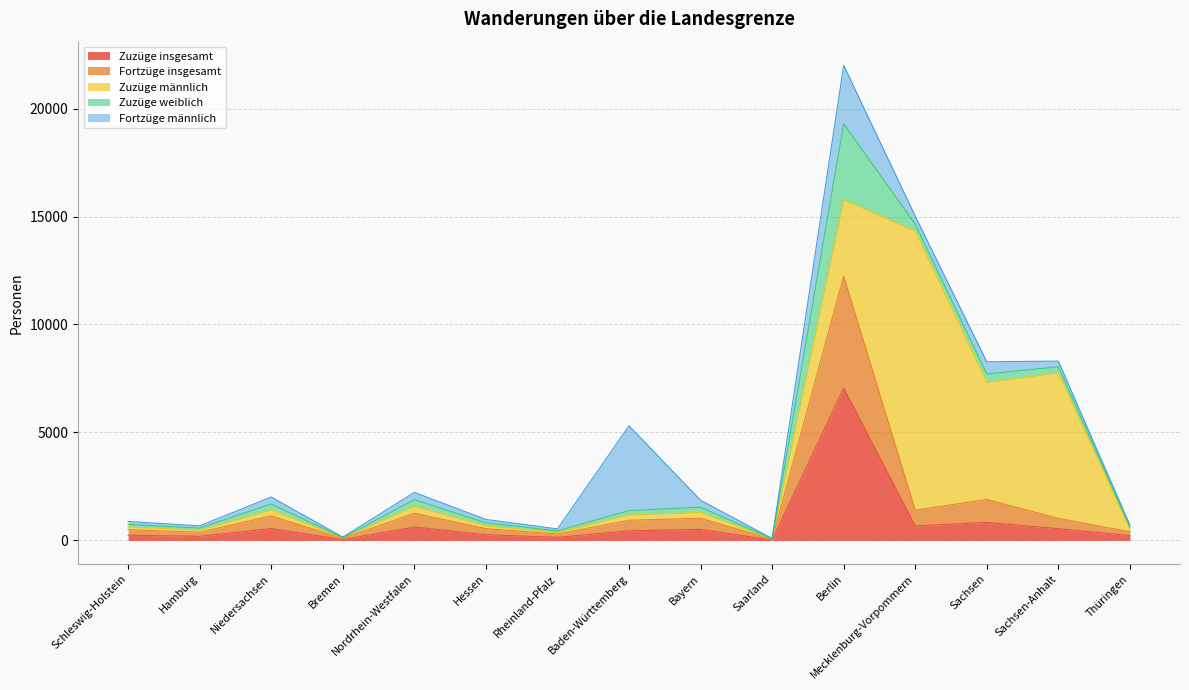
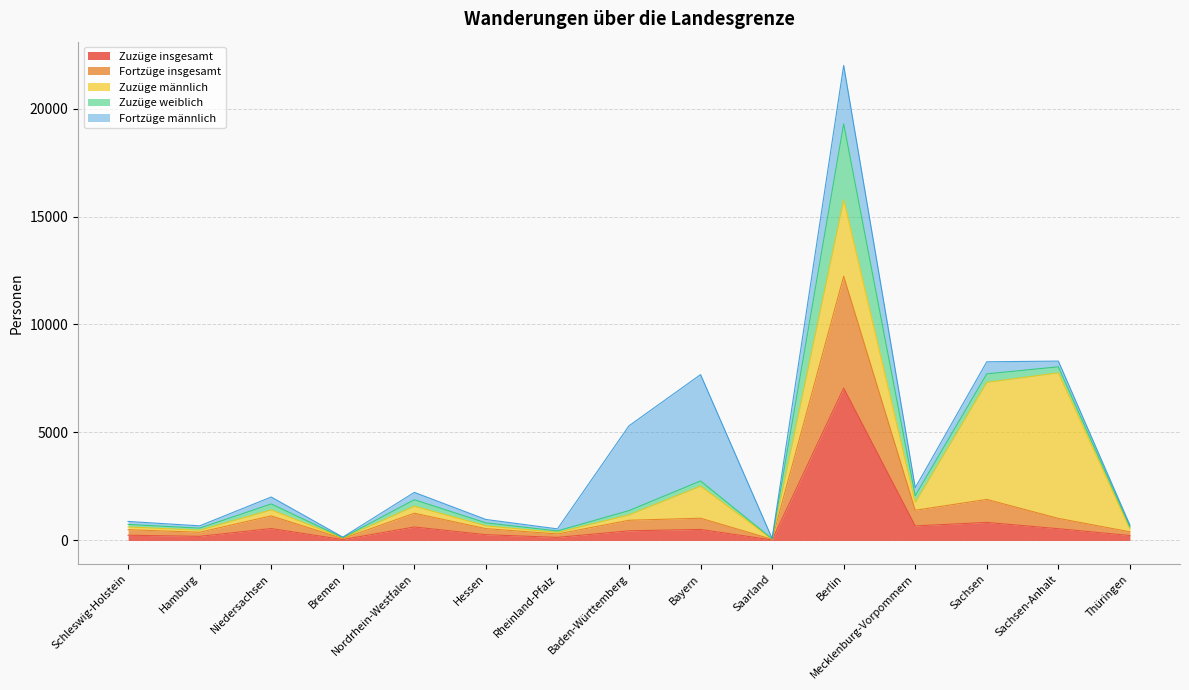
Zuzüge männlich, Bayern: 300 -> 1500
Fortzüge männlich, Bayern: 300 -> 4900
Zuzüge männlich, Mecklenburg-Vorpommern: 12900 -> 400
